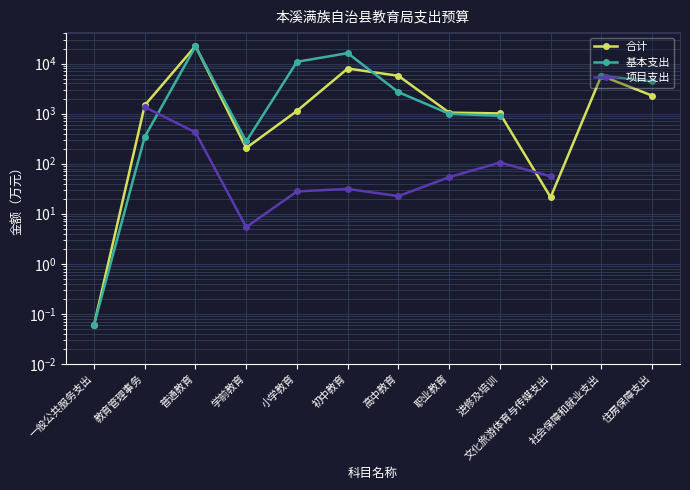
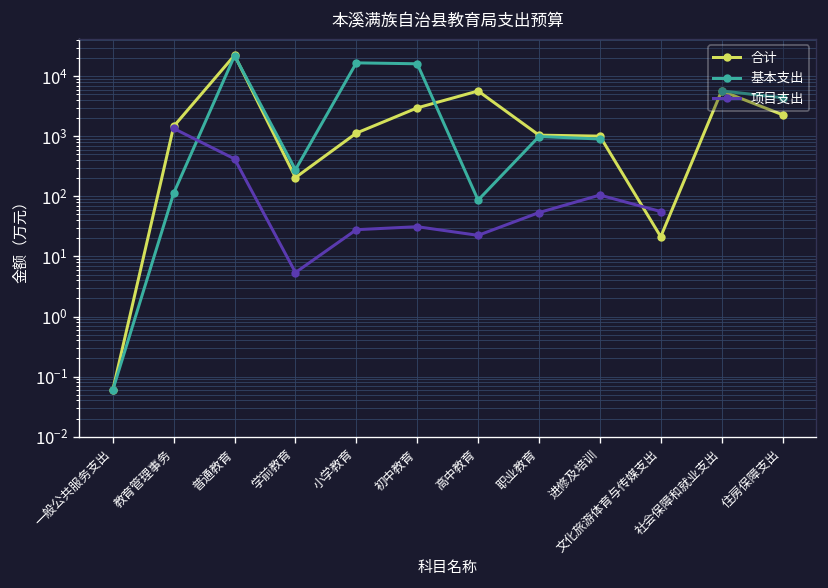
基本支出, 教育管理事务: 300 -> 110
基本支出, 小学教育: 11000 -> 17000
合计, 初中教育: 8000 -> 3000
基本支出, 高中教育: 3000 -> 90
